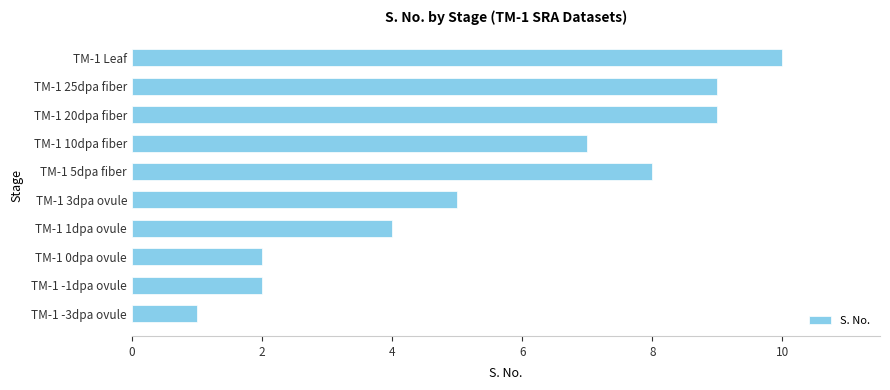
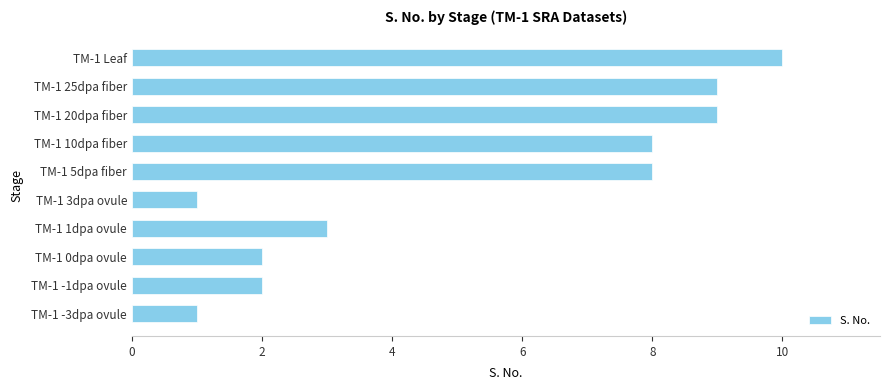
TM-1 10dpa fiber: 7 -> 8
TM-1 3dpa ovule: 5 -> 1
TM-1 1dpa ovule: 4 -> 3
